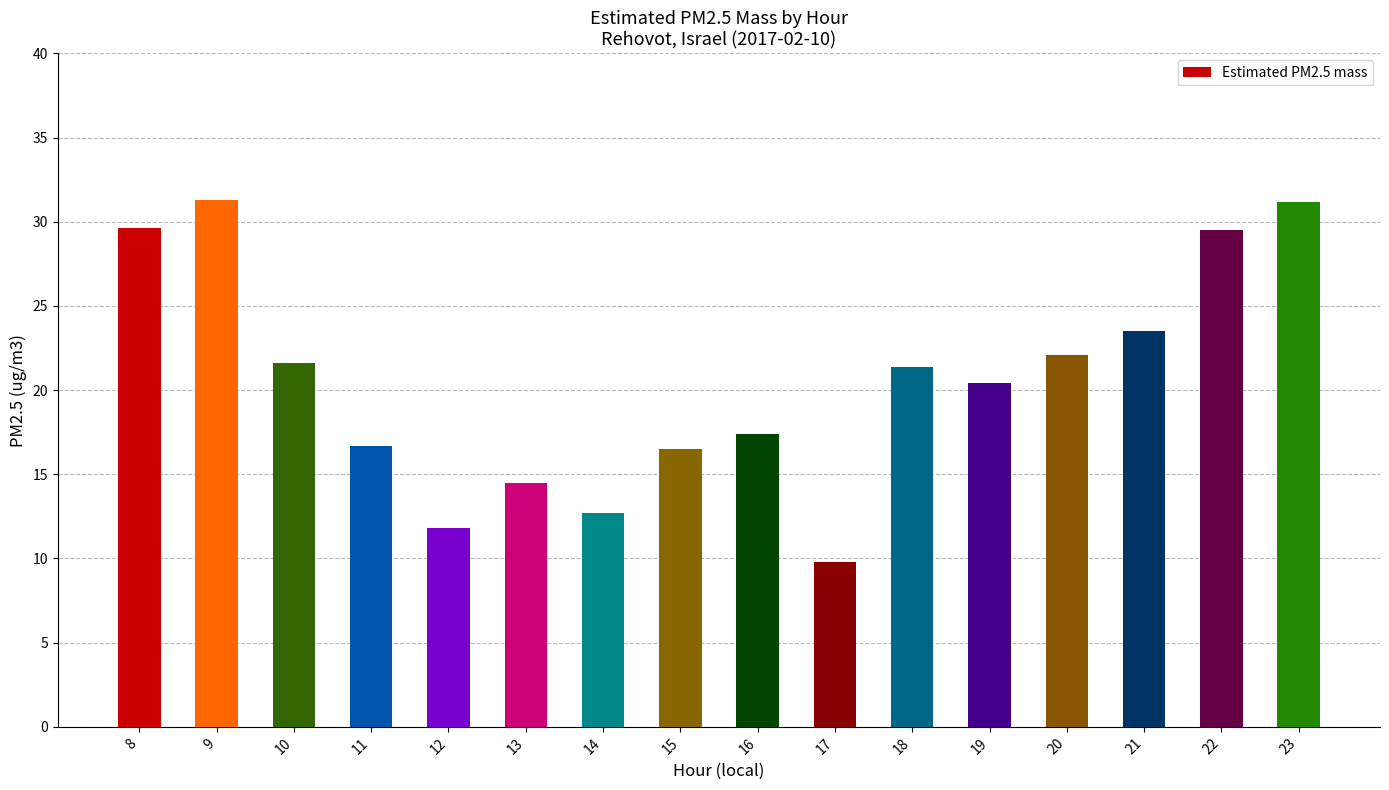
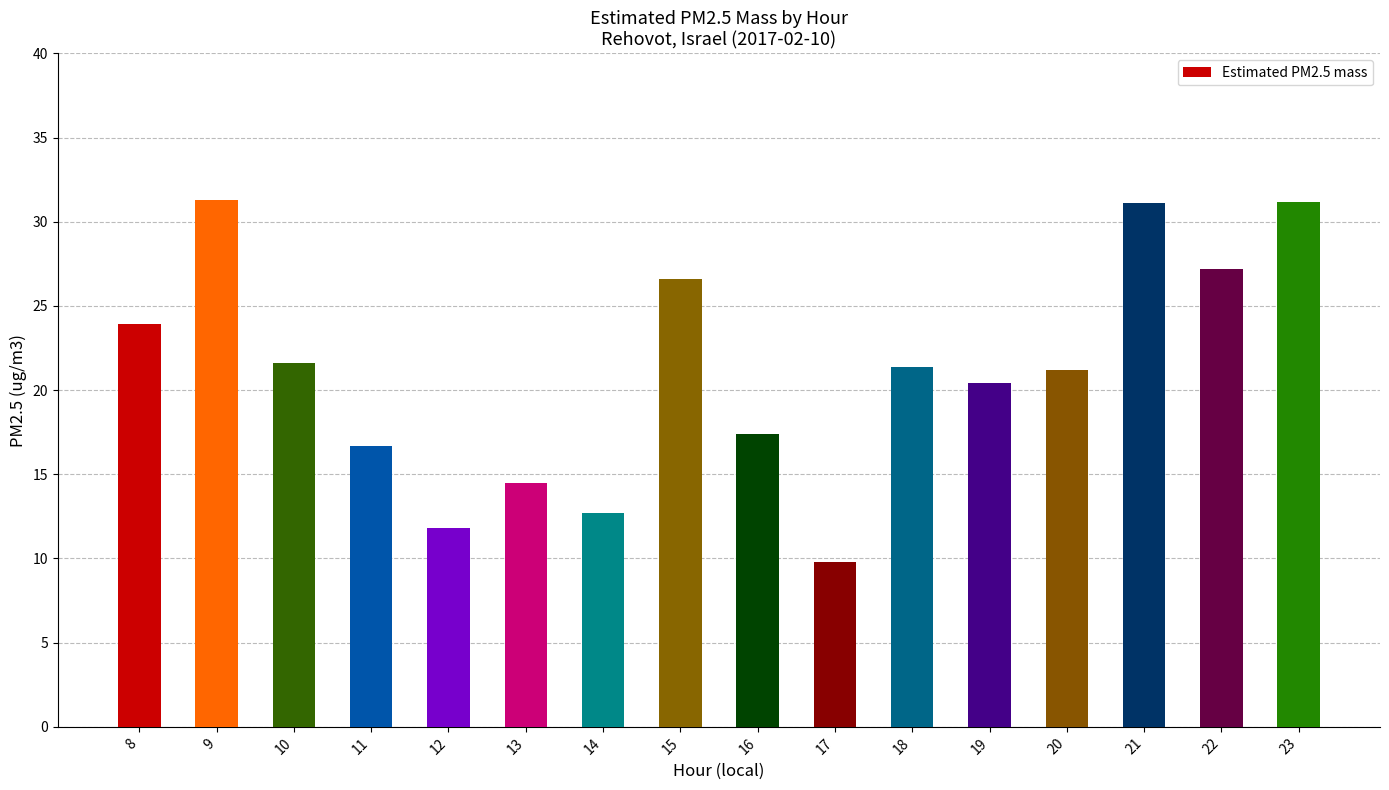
8: 29.6 -> 23.9
15: 16.5 -> 26.6
20: 22.1 -> 21.2
21: 23.5 -> 31.1
22: 29.5 -> 27.2
